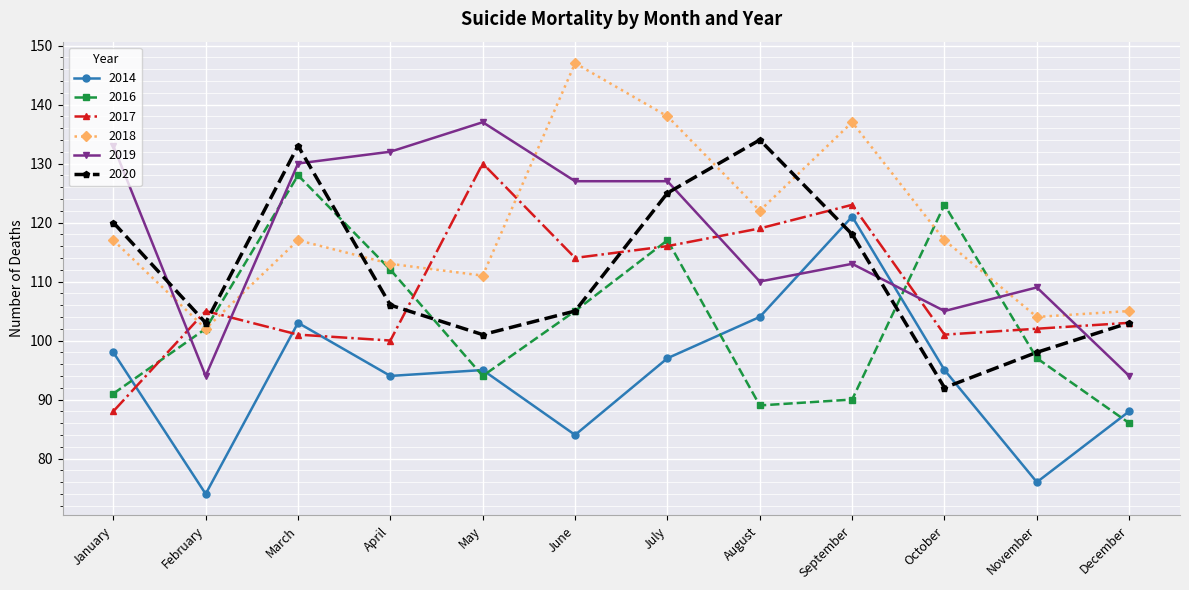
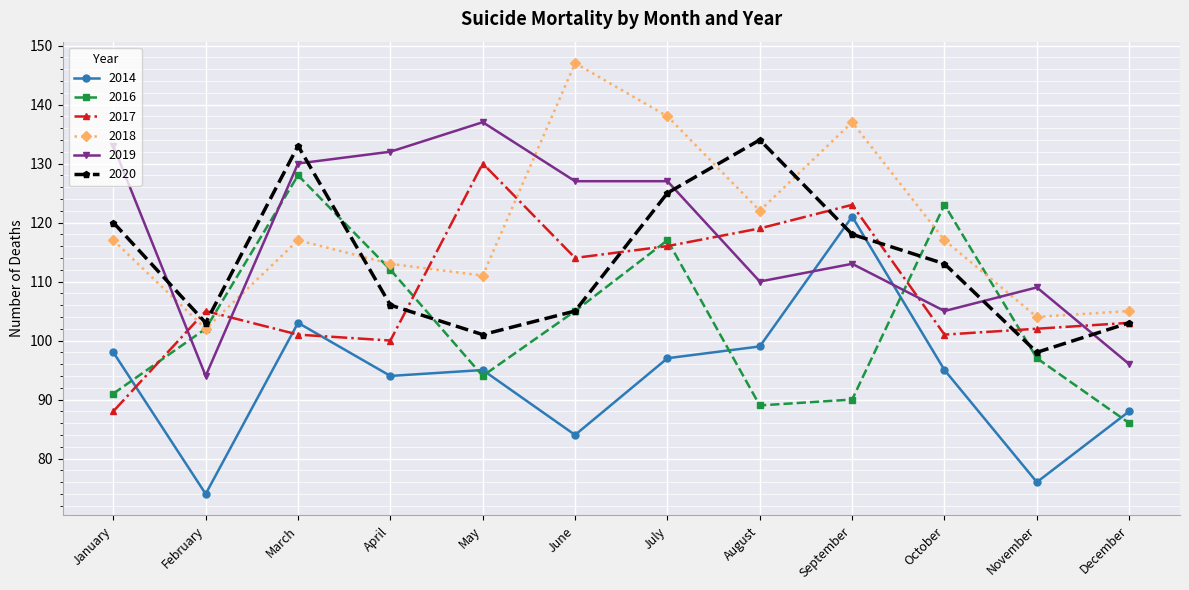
2014, August: 104 -> 99
2020, October: 92 -> 113
2019, December: 94 -> 96
